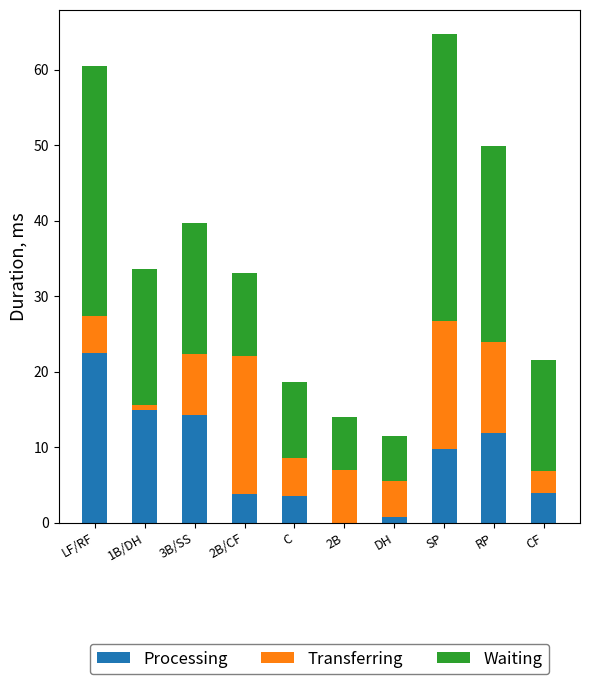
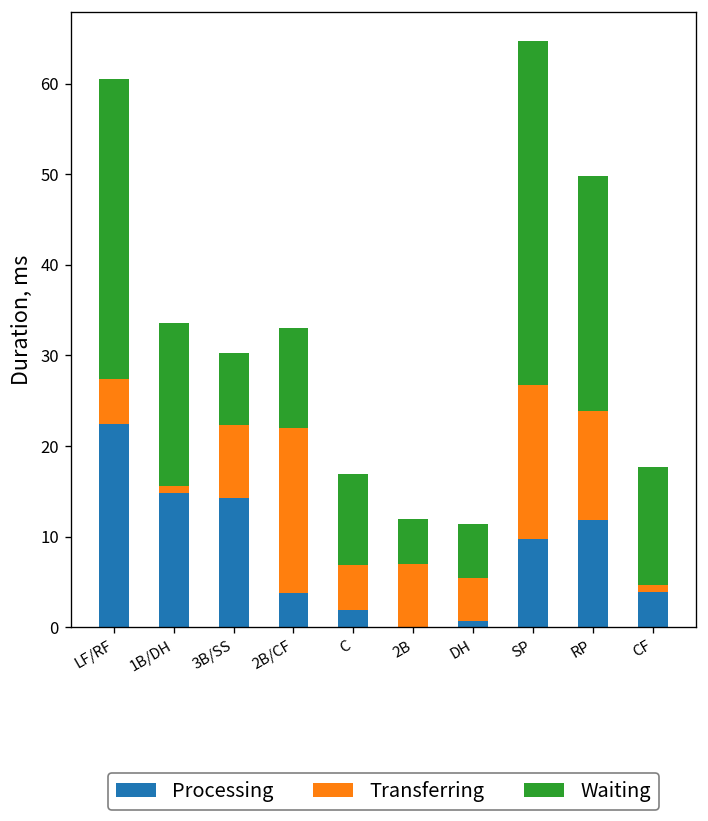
Waiting, 3B/SS: 17 -> 8
Processing, C: 4 -> 2
Waiting, 2B: 7 -> 5
Transferring, CF: 3 -> 1
Waiting, CF: 15 -> 13
